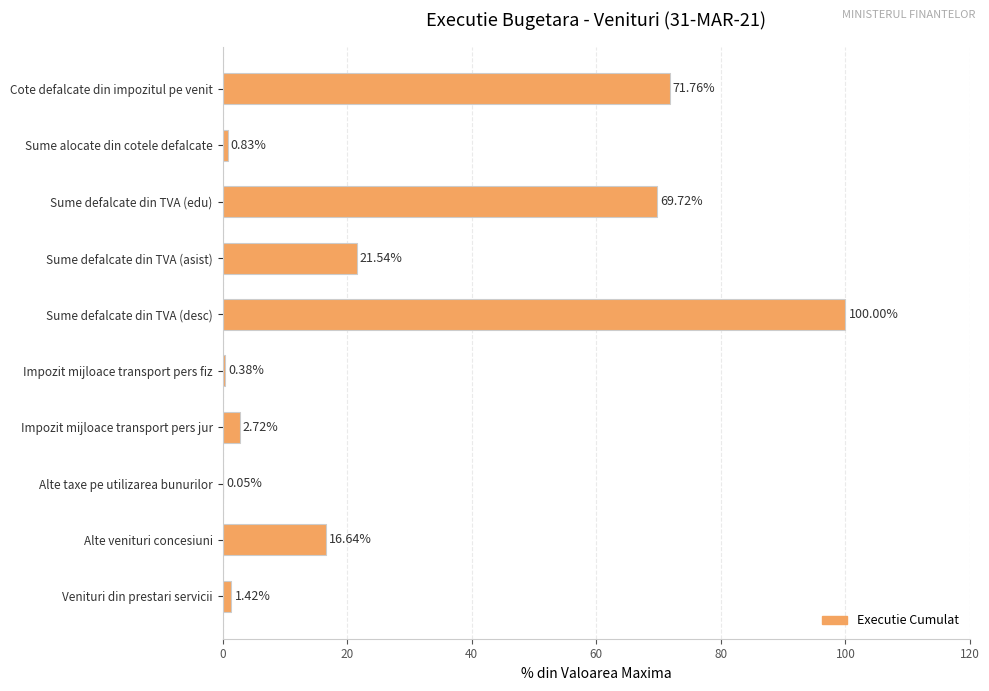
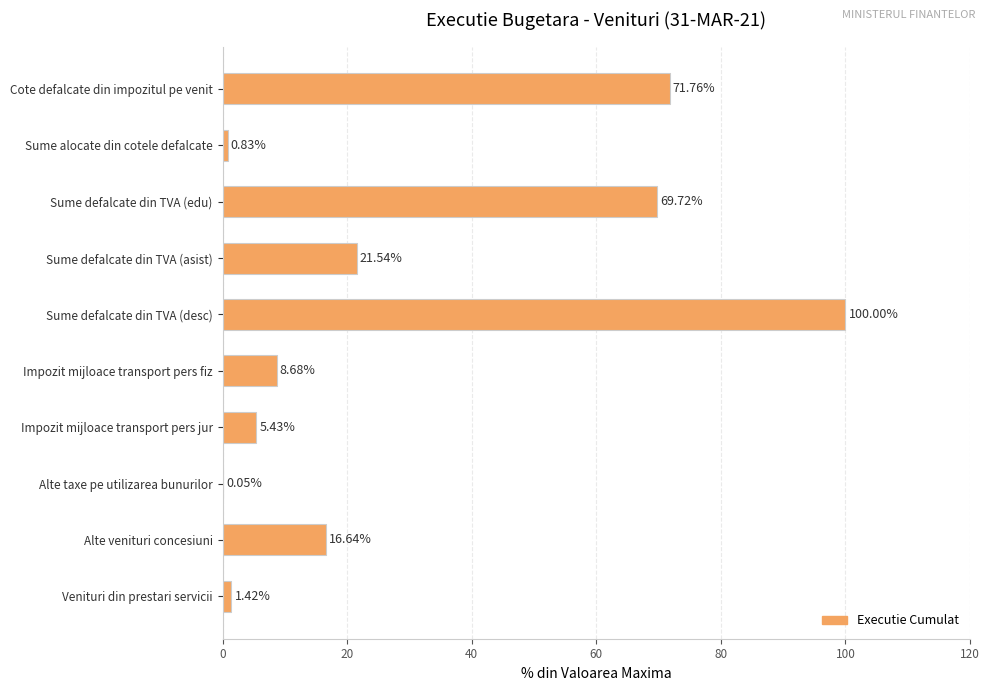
Impozit mijloace transport pers fiz: 0.38% -> 8.68%
Impozit mijloace transport pers jur: 2.72% -> 5.43%
